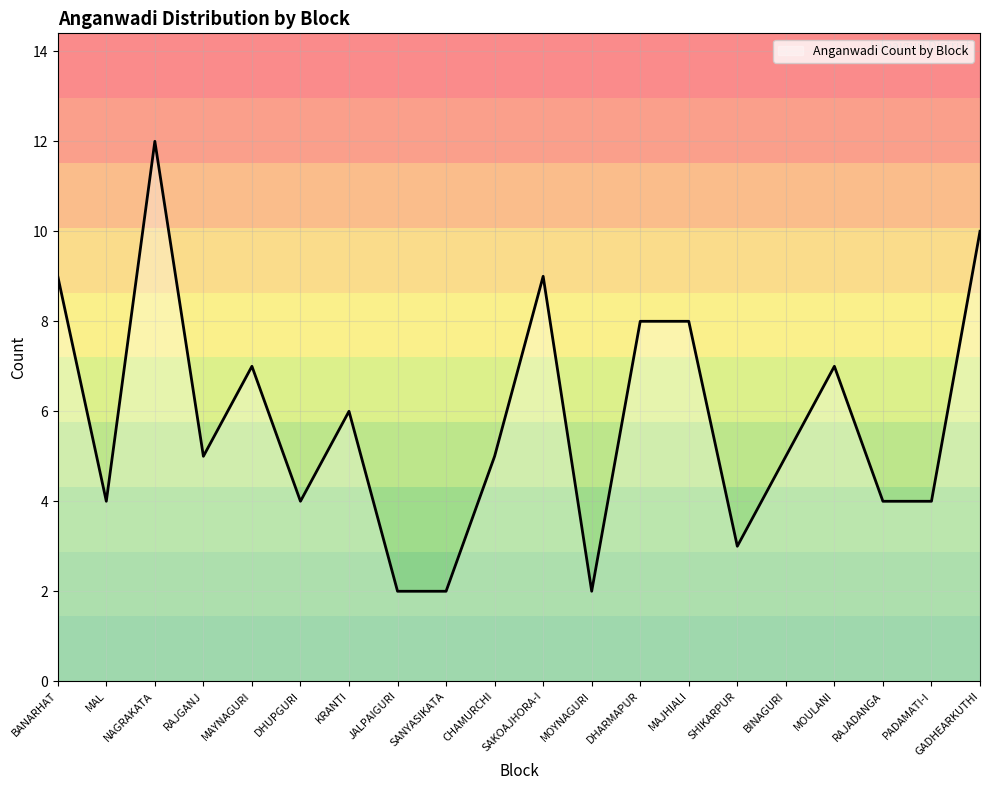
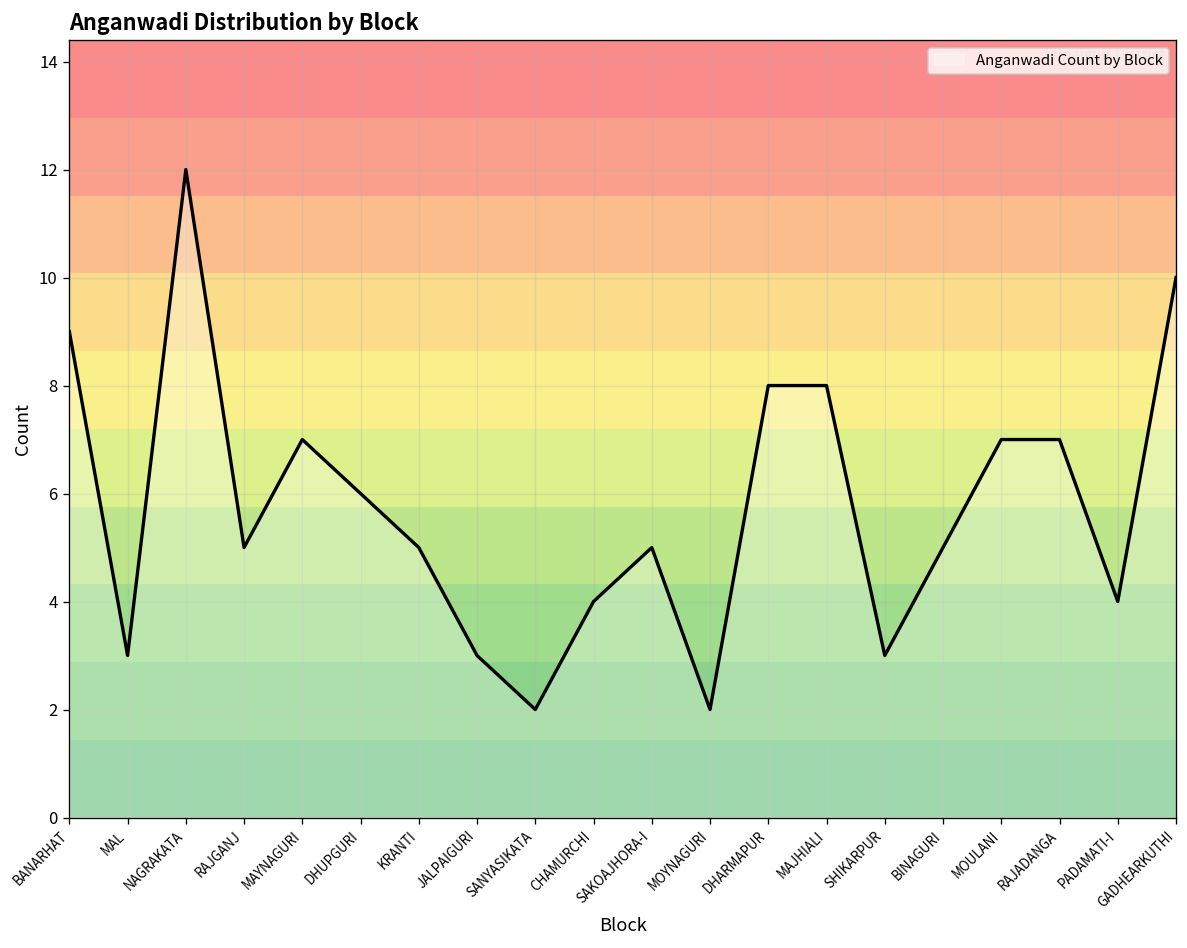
MAL: 4 -> 3
DHUPGURI: 4 -> 6
KRANTI: 6 -> 5
JALPAIGURI: 2 -> 3
CHAMURCHI: 5 -> 4
SAKOAJHORA-I: 9 -> 5
RAJADANGA: 4 -> 7
